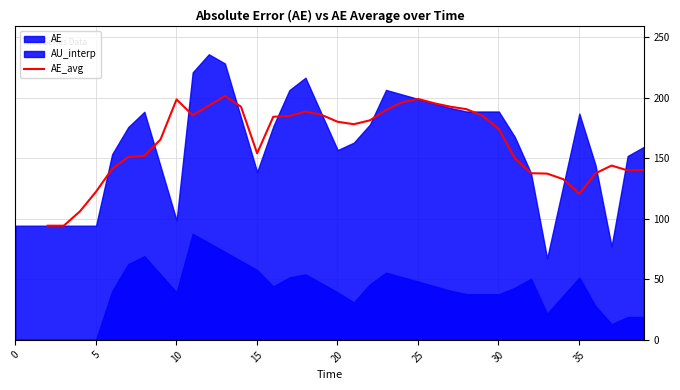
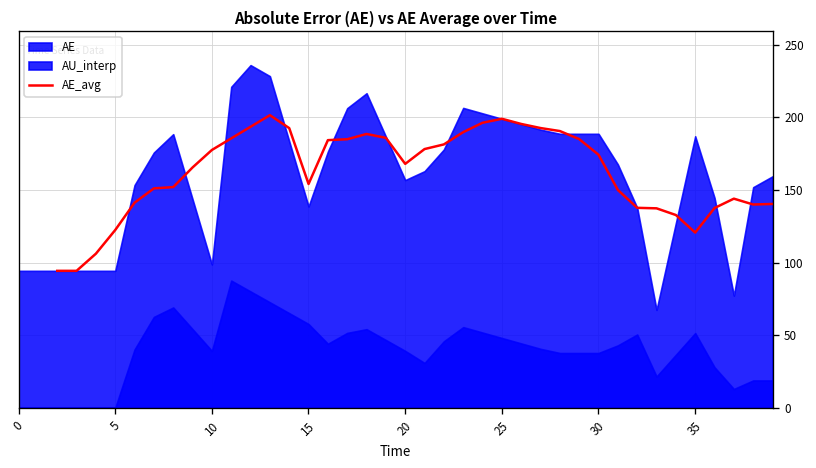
AE_avg, 10: 199 -> 178
AE_avg, 20: 180 -> 168
